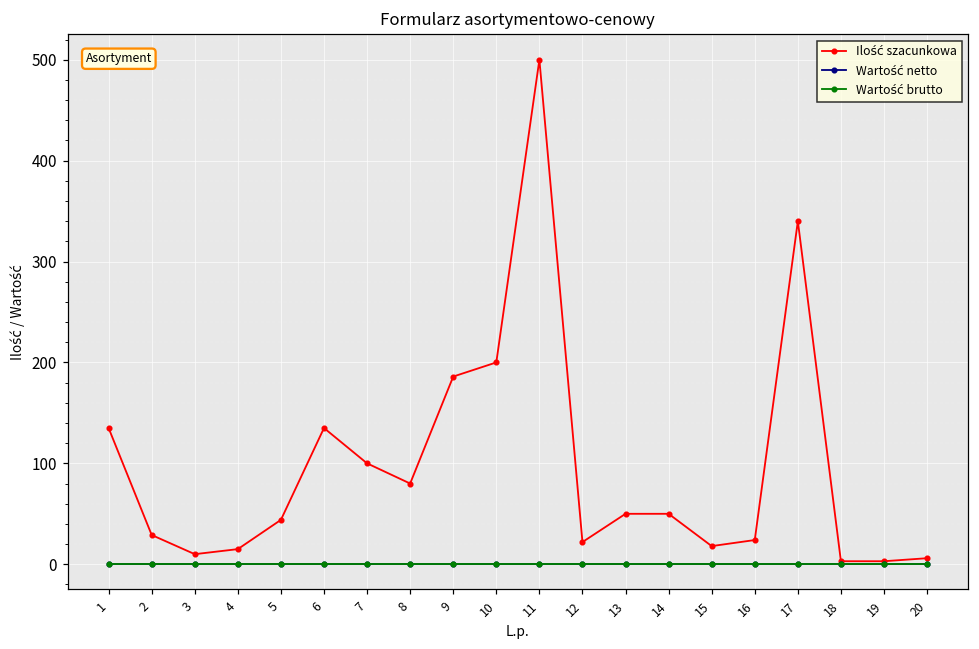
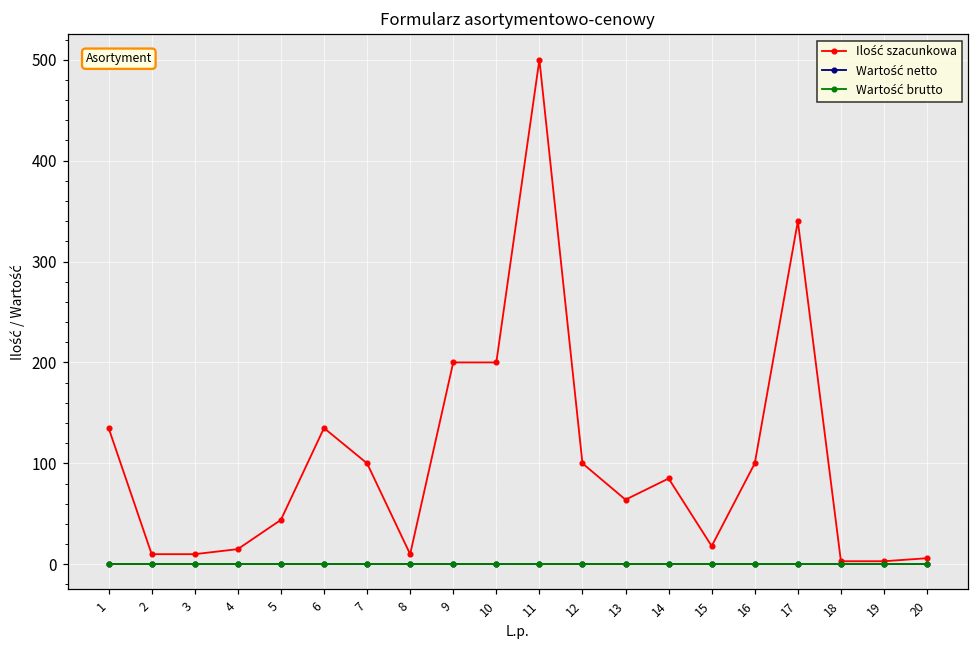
Ilość szacunkowa, 2: 30 -> 10
Ilość szacunkowa, 8: 80 -> 10
Ilość szacunkowa, 9: 190 -> 200
Ilość szacunkowa, 12: 20 -> 100
Ilość szacunkowa, 13: 50 -> 60
Ilość szacunkowa, 14: 50 -> 90
Ilość szacunkowa, 16: 20 -> 100
